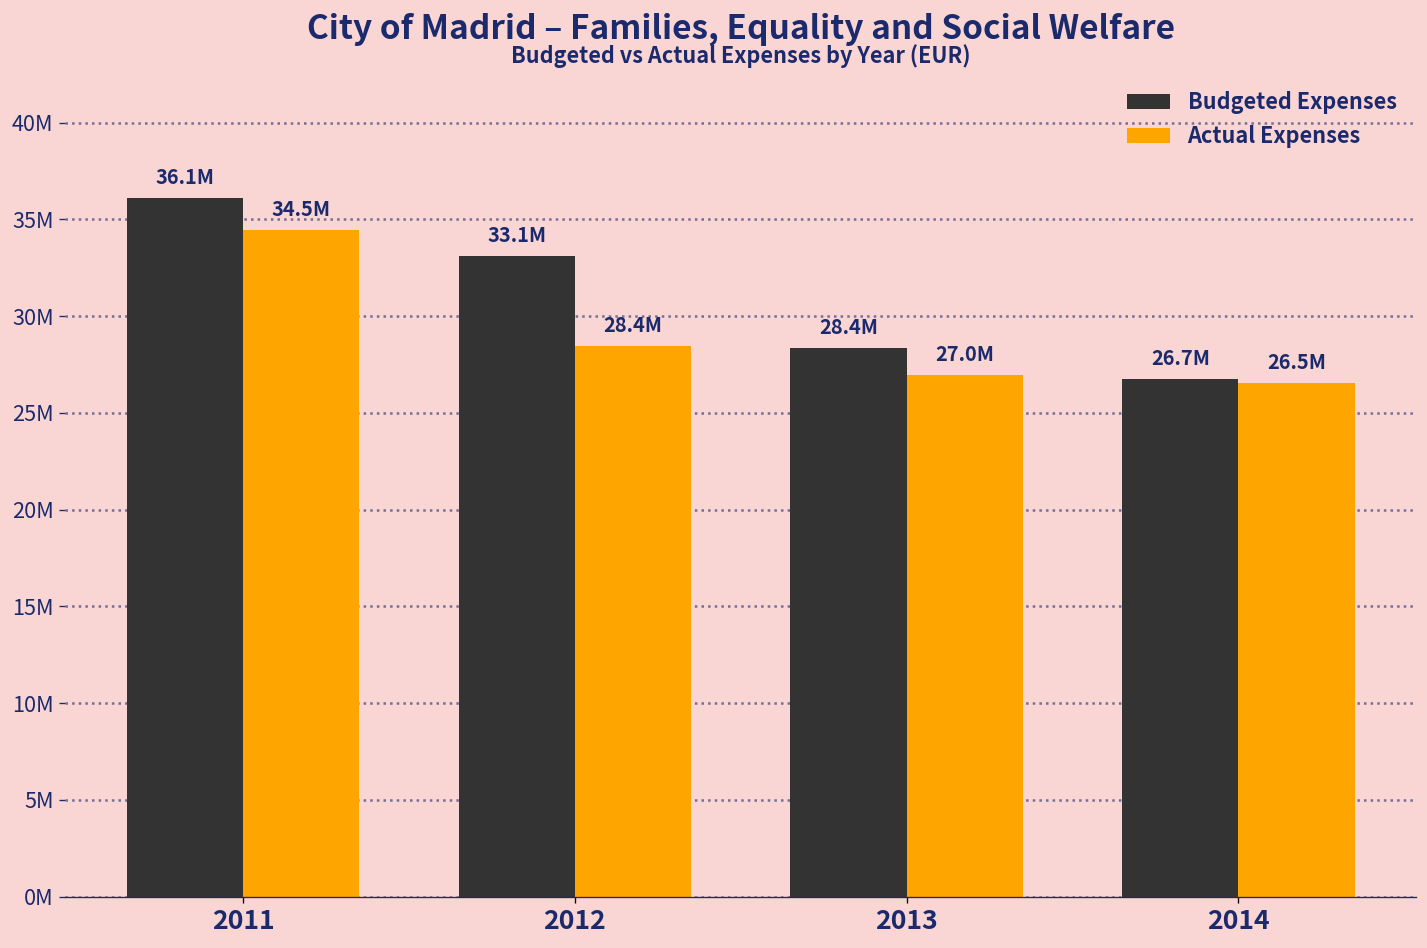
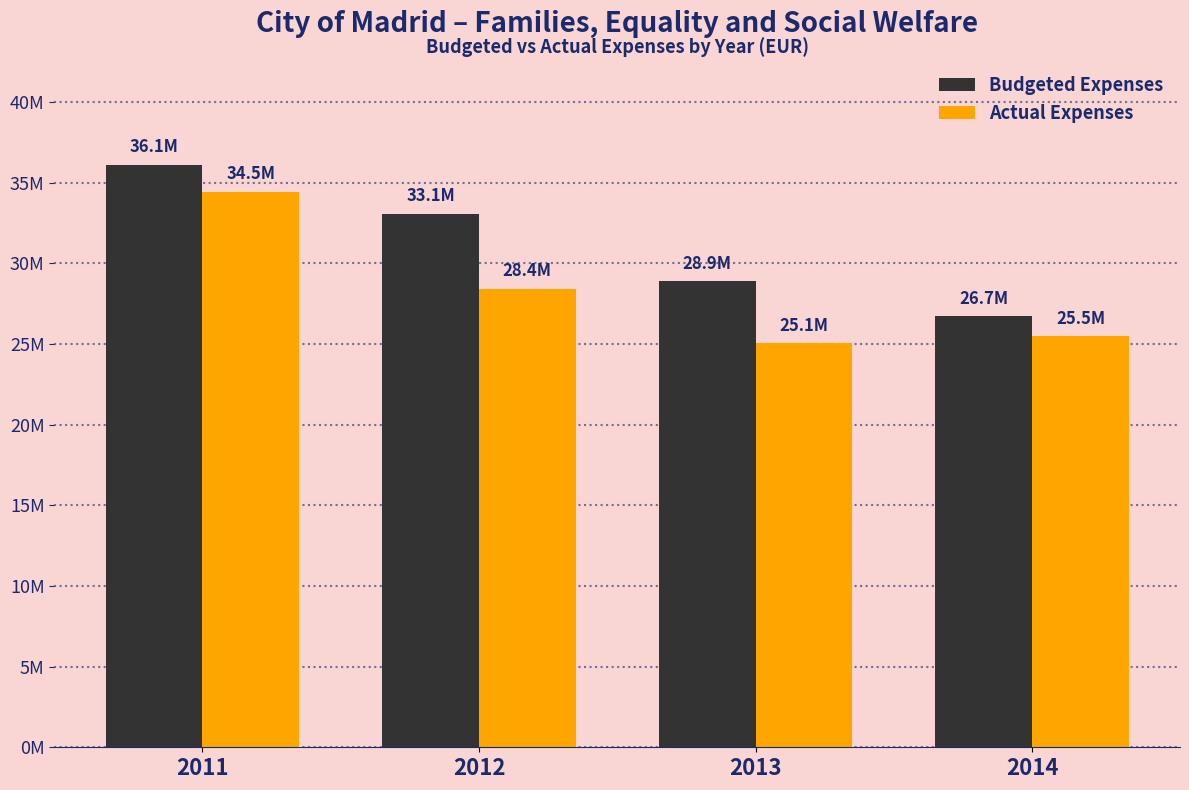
Budgeted Expenses, 2013: 28.4M -> 28.9M
Actual Expenses, 2013: 27.0M -> 25.1M
Actual Expenses, 2014: 26.5M -> 25.5M
